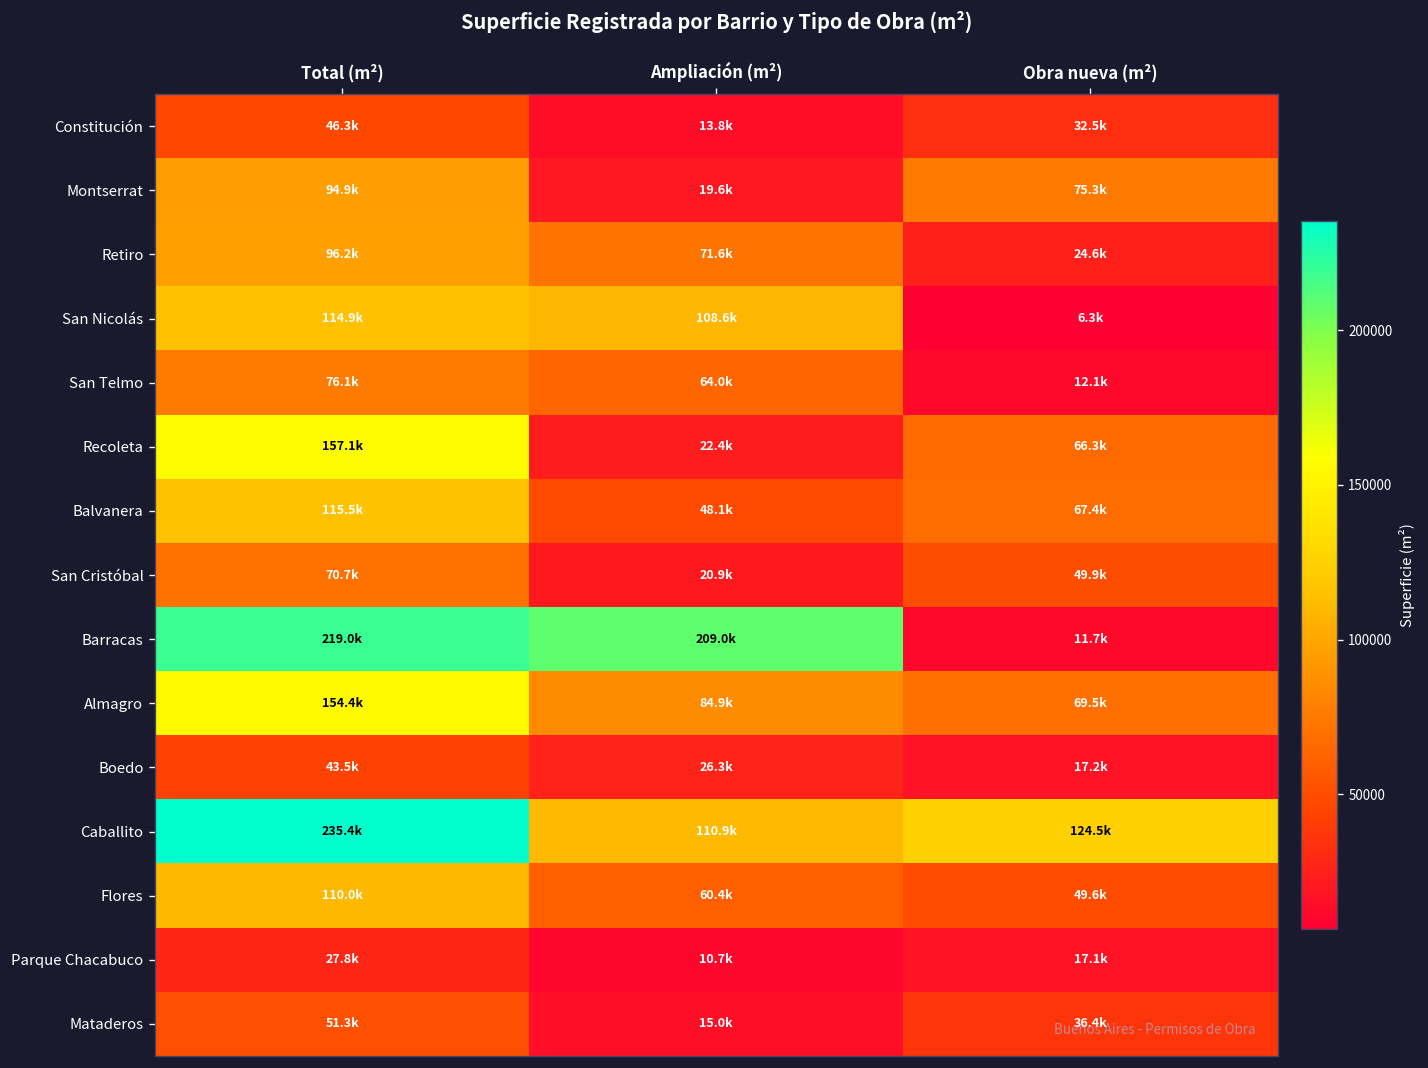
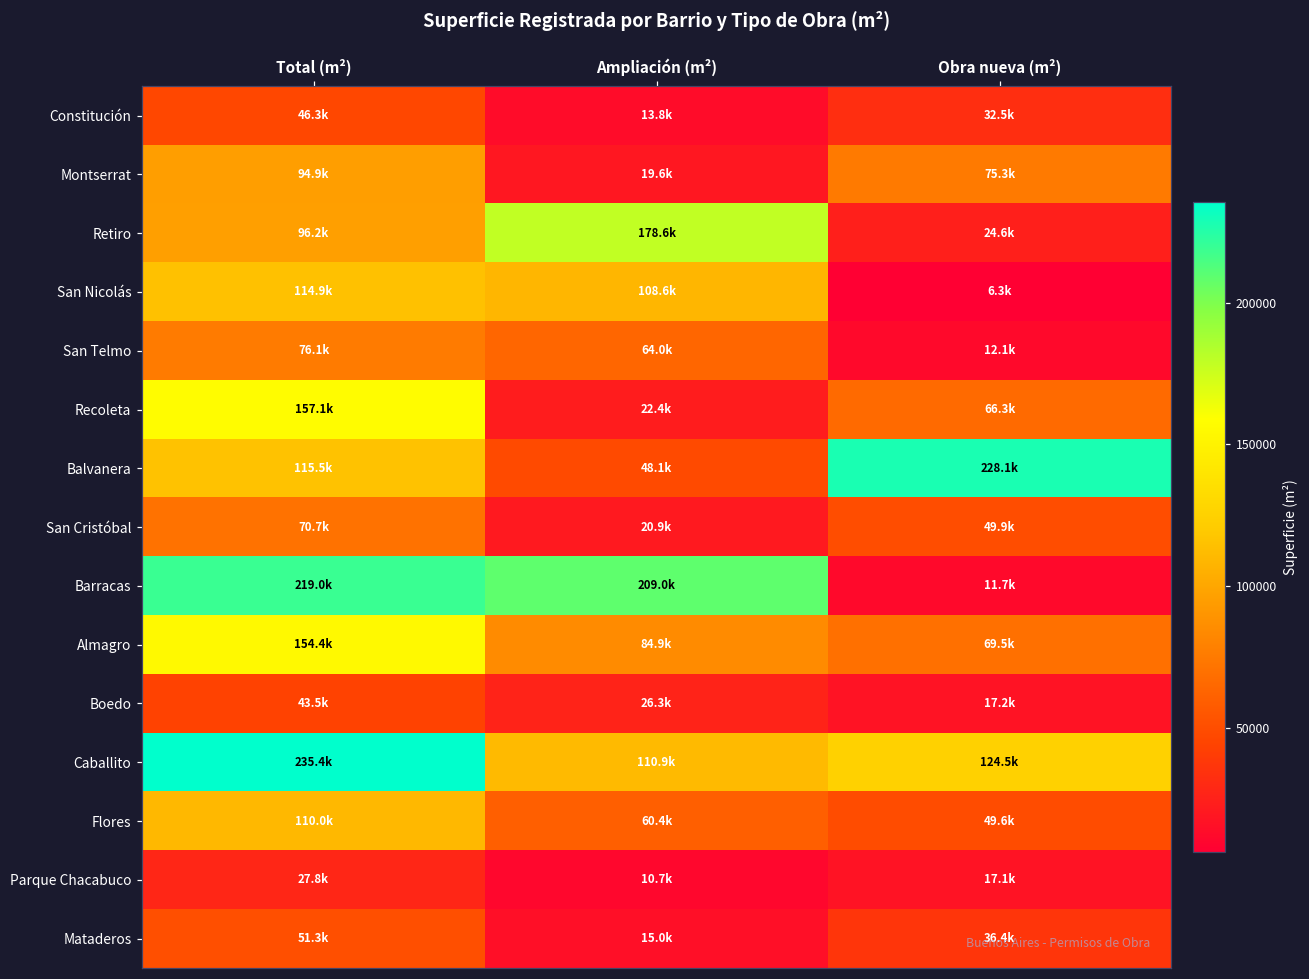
Retiro, Ampliación (m²): 71.6k -> 178.6k
Balvanera, Obra nueva (m²): 67.4k -> 228.1k
